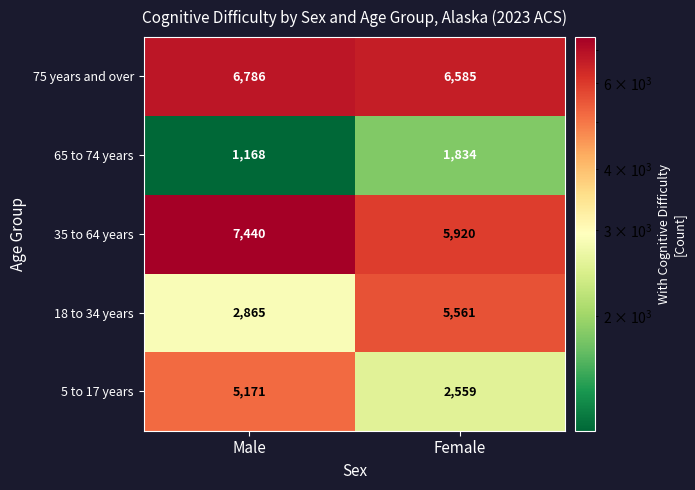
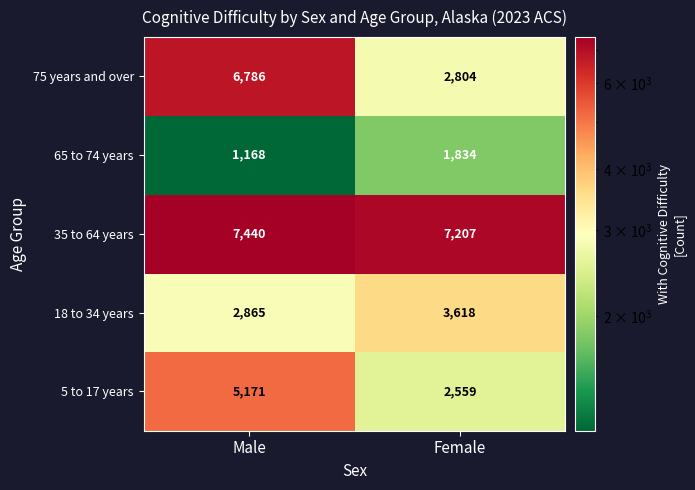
75 years and over, Female: 6,585 -> 2,804
35 to 64 years, Female: 5,920 -> 7,207
18 to 34 years, Female: 5,561 -> 3,618
